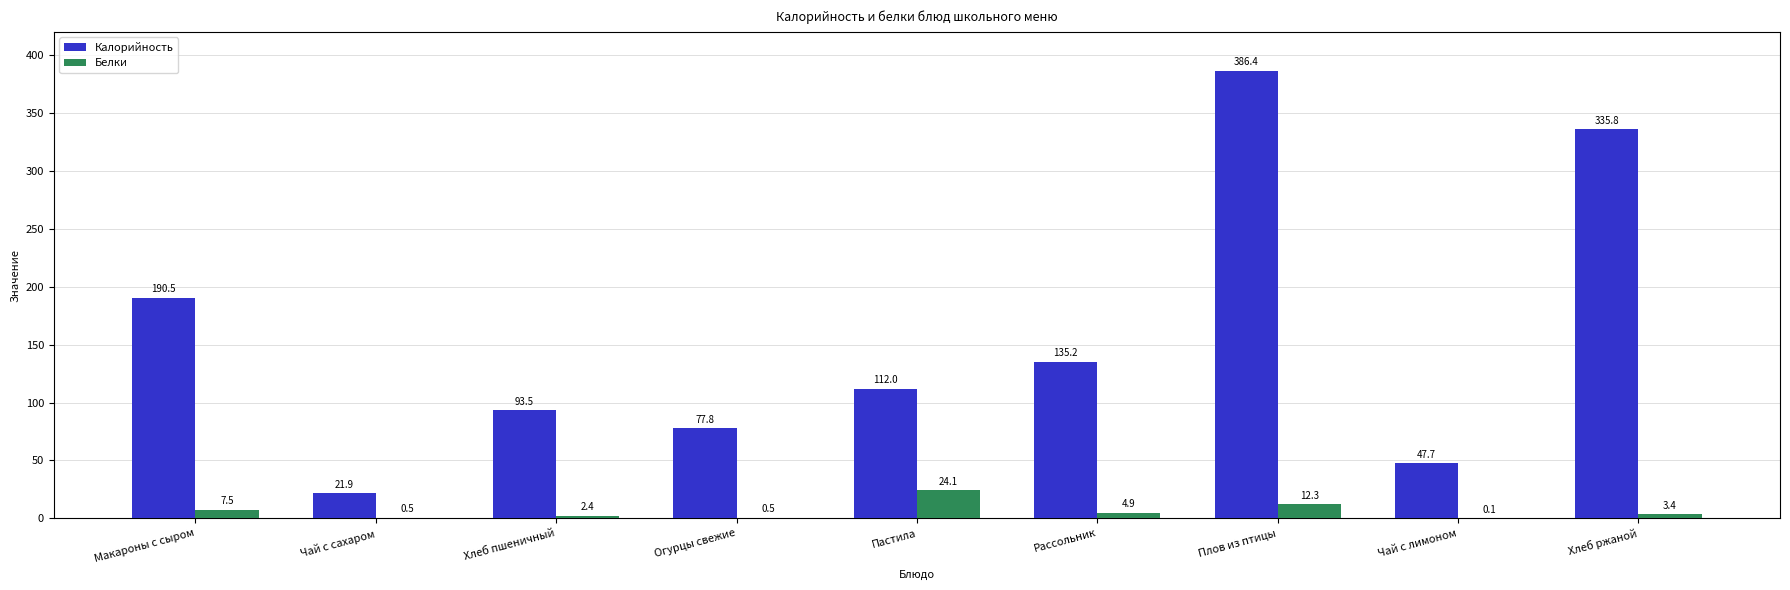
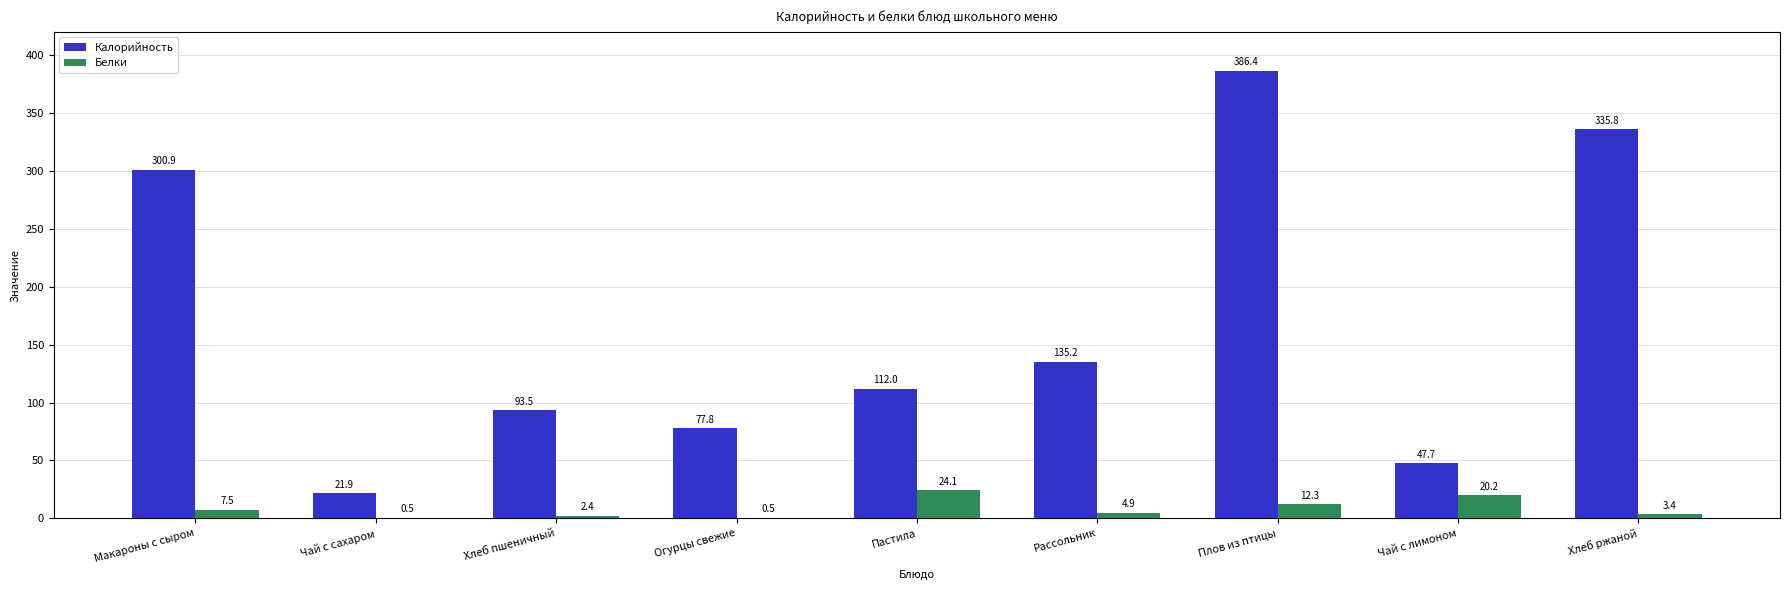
Калорийность, Макароны с сыром: 190.5 -> 300.9
Белки, Чай с лимоном: 0.1 -> 20.2
